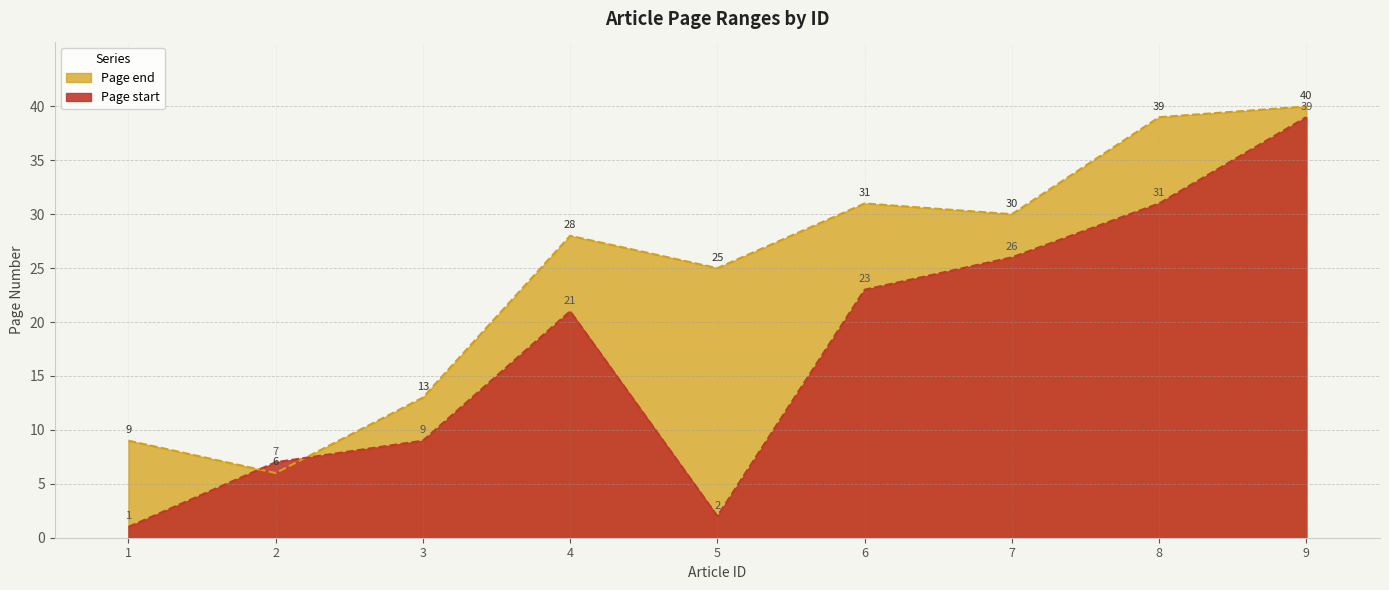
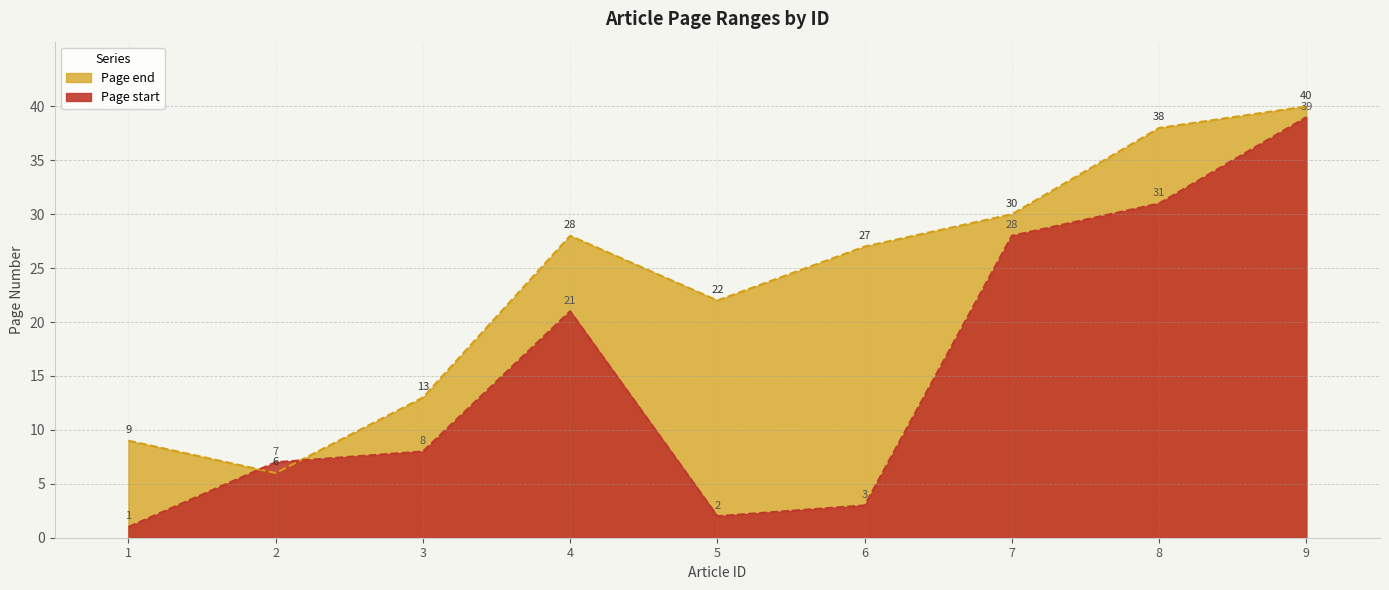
Page start, 3: 9 -> 8
Page end, 5: 25 -> 22
Page end, 6: 31 -> 27
Page start, 6: 23 -> 3
Page start, 7: 26 -> 28
Page end, 8: 39 -> 38
